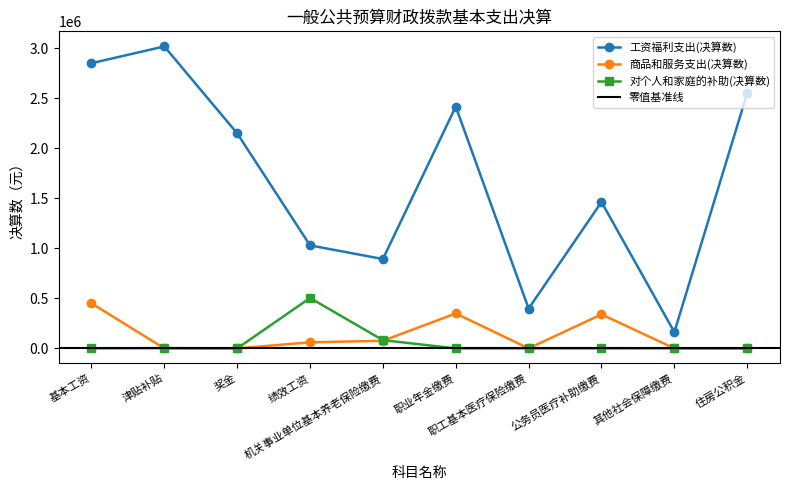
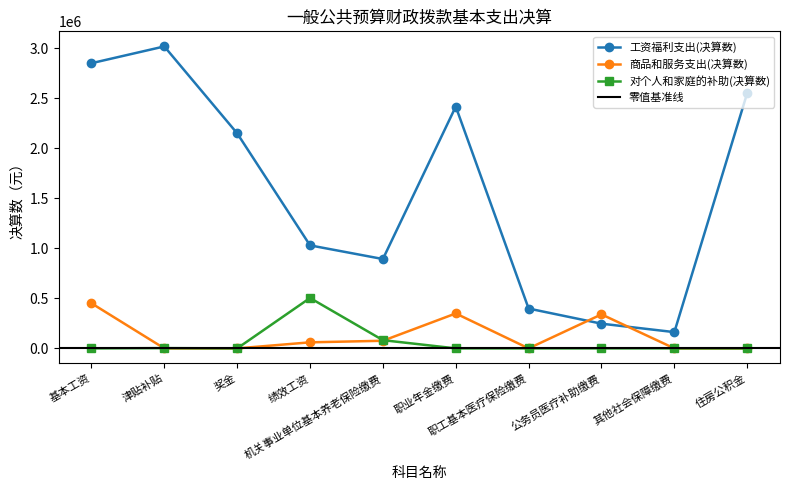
工资福利支出(决算数), 公务员医疗补助缴费: 1460000 -> 250000
